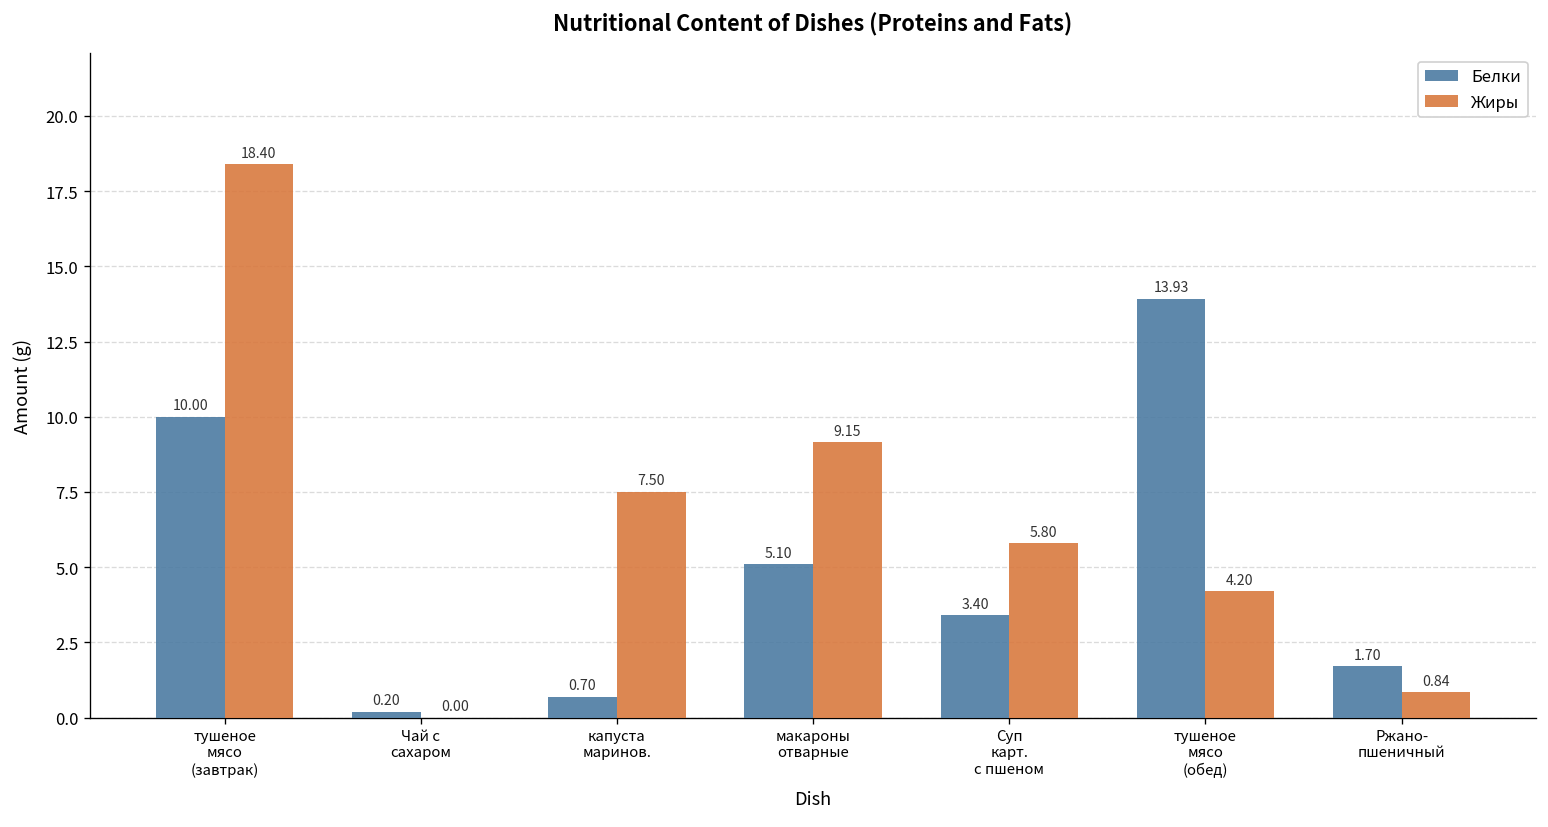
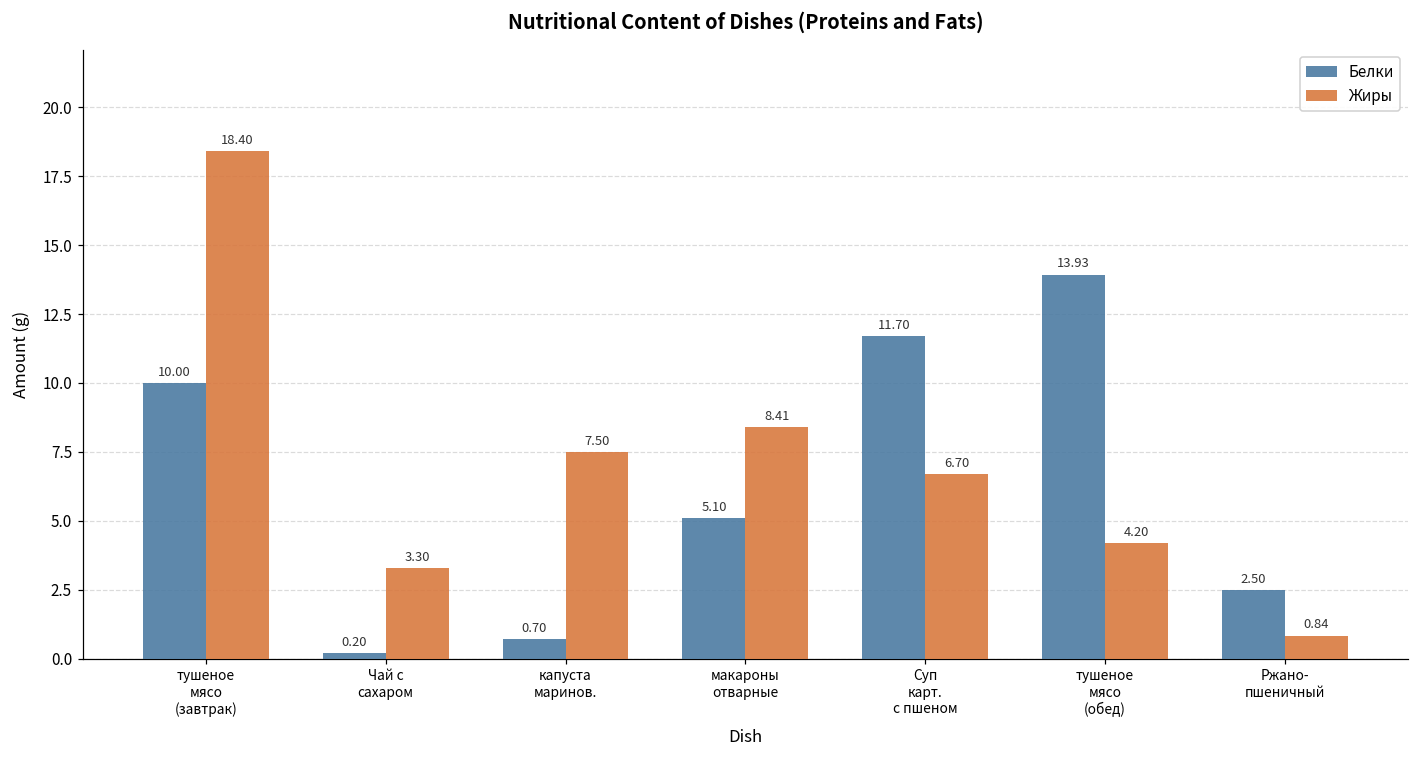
Жиры, Чай с сахаром: 0.00 -> 3.30
Жиры, макароны отварные: 9.15 -> 8.41
Белки, Суп карт. с пшеном: 3.40 -> 11.70
Жиры, Суп карт. с пшеном: 5.80 -> 6.70
Белки, Ржано- пшеничный: 1.70 -> 2.50
